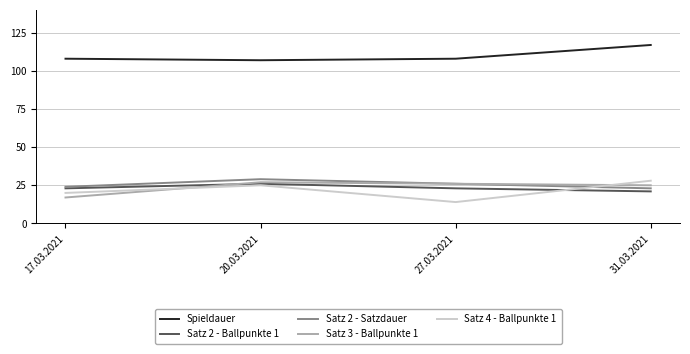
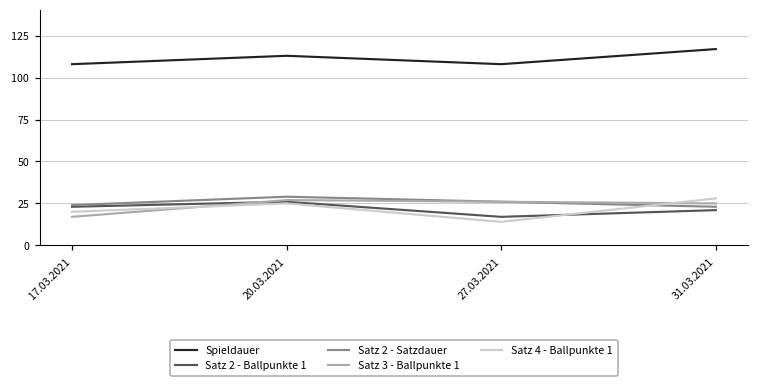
Spieldauer, 20.03.2021: 107 -> 113
Satz 2 - Ballpunkte 1, 27.03.2021: 23 -> 17
